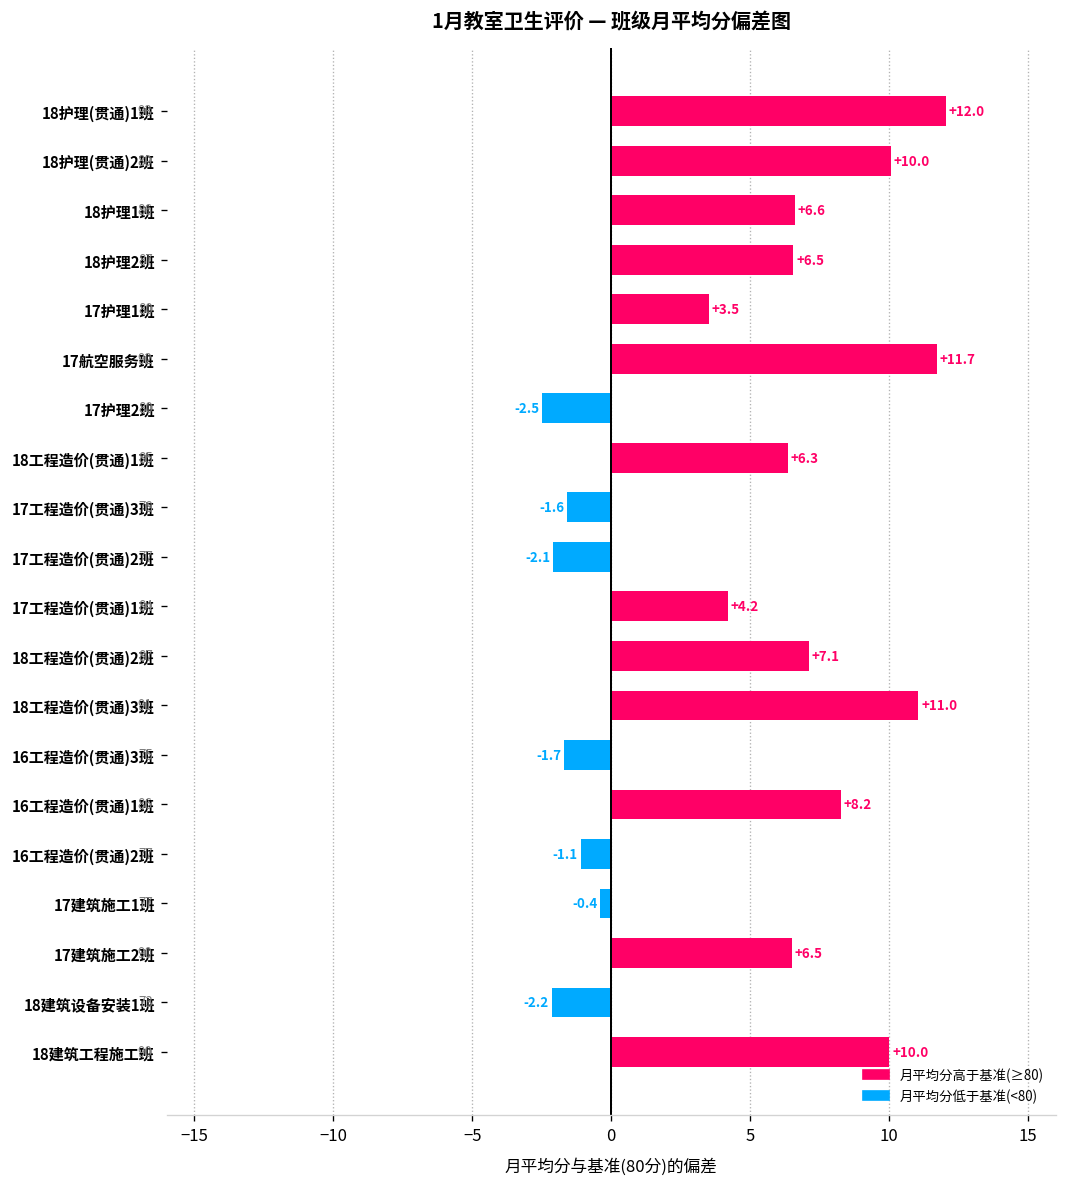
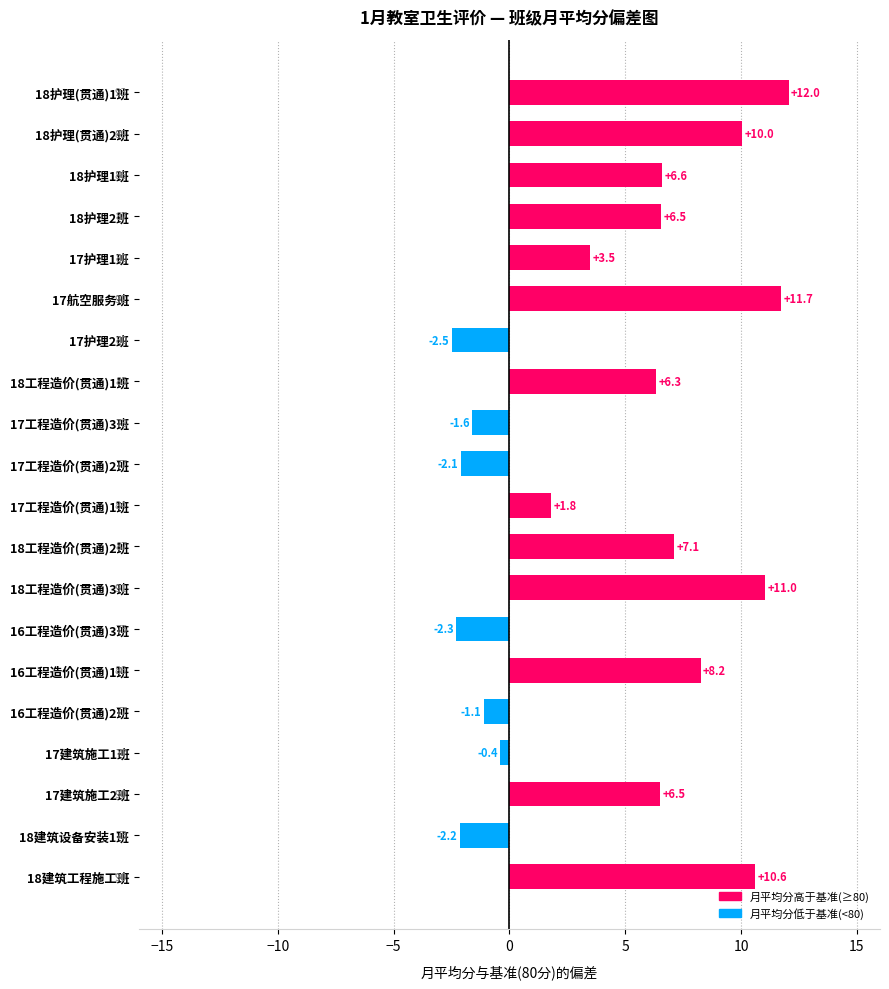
17工程造价(贯通)1班: +4.2 -> +1.8
16工程造价(贯通)3班: -1.7 -> -2.3
18建筑工程施工班: +10.0 -> +10.6
